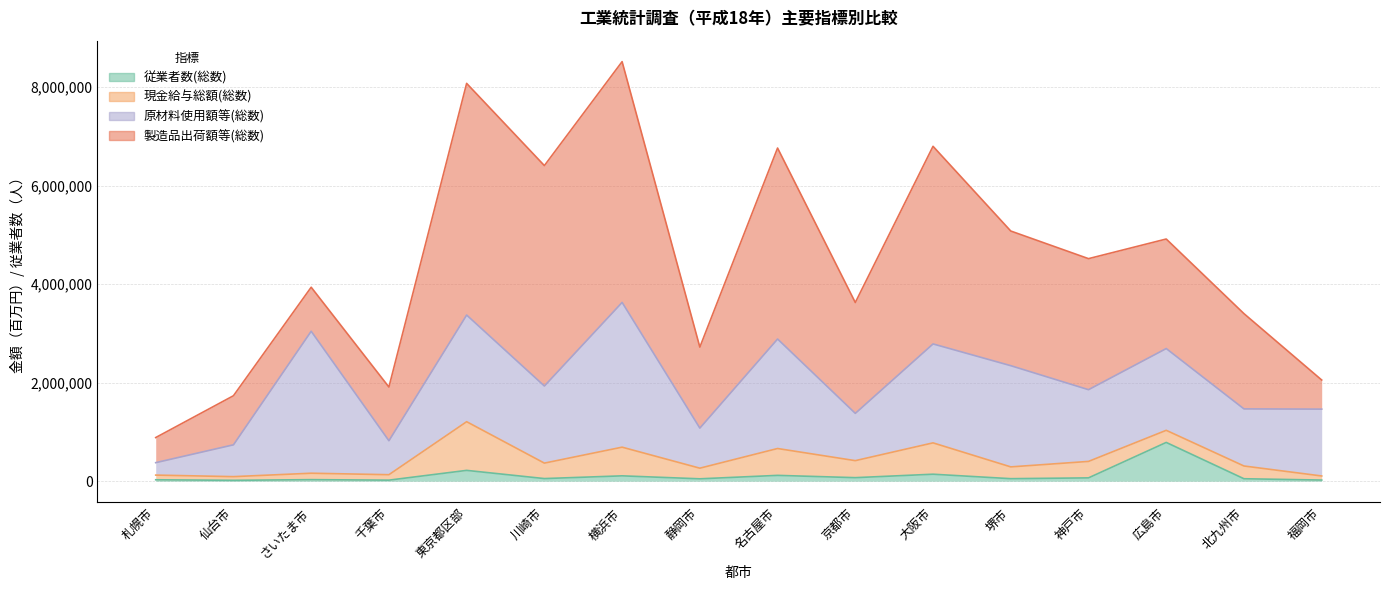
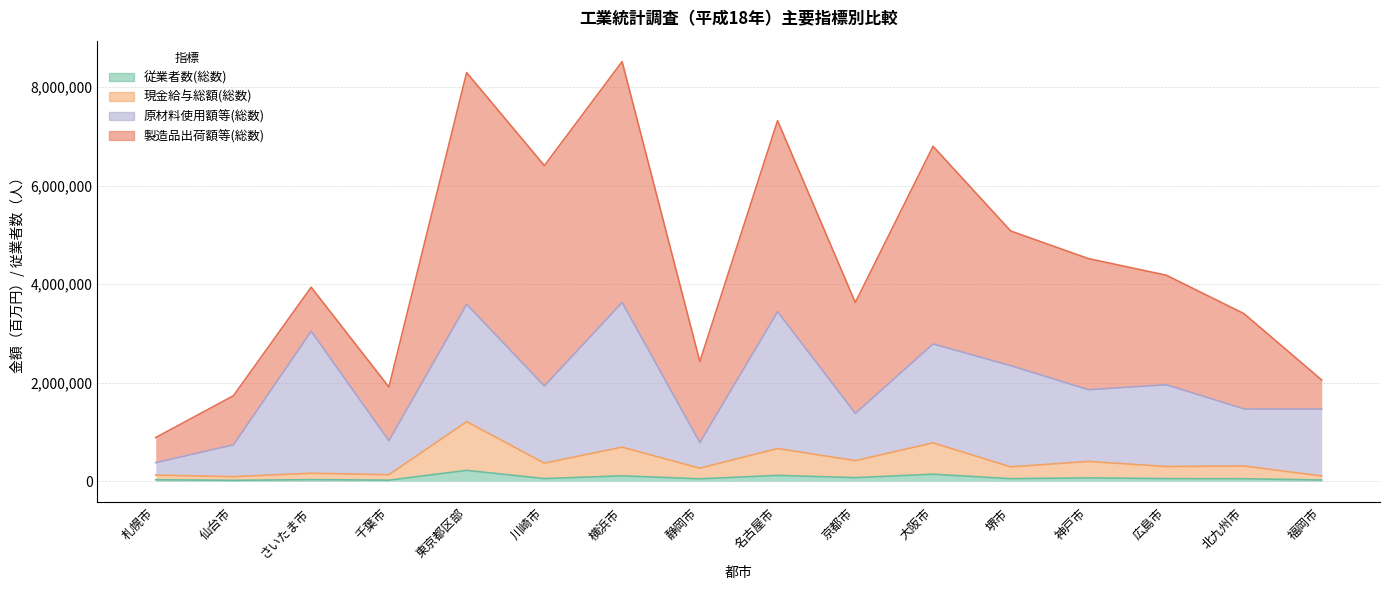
原材料使用額等(総数), 東京都区部: 2,200,000 -> 2,400,000
原材料使用額等(総数), 静岡市: 800,000 -> 500,000
原材料使用額等(総数), 名古屋市: 2,200,000 -> 2,800,000
従業者数(総数), 広島市: 800,000 -> 100,000
